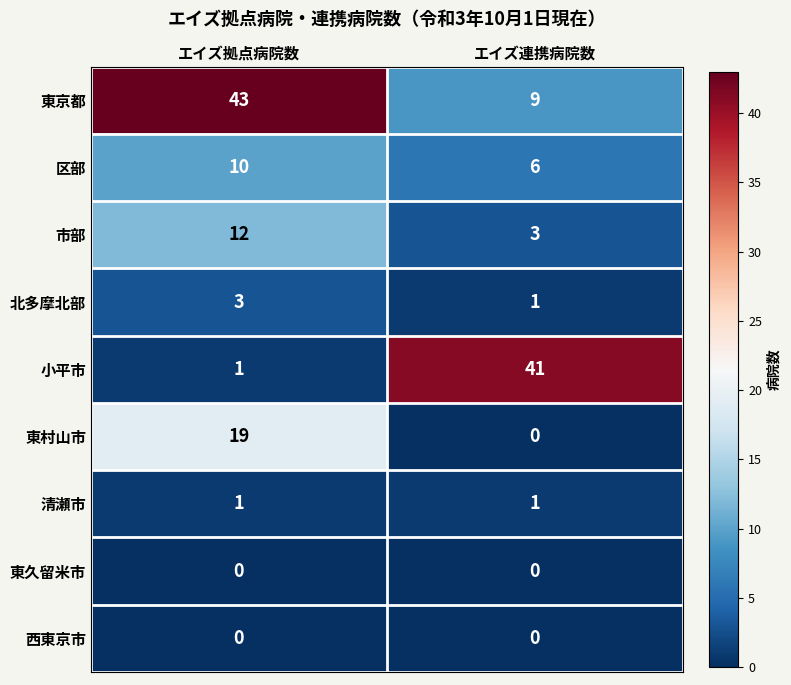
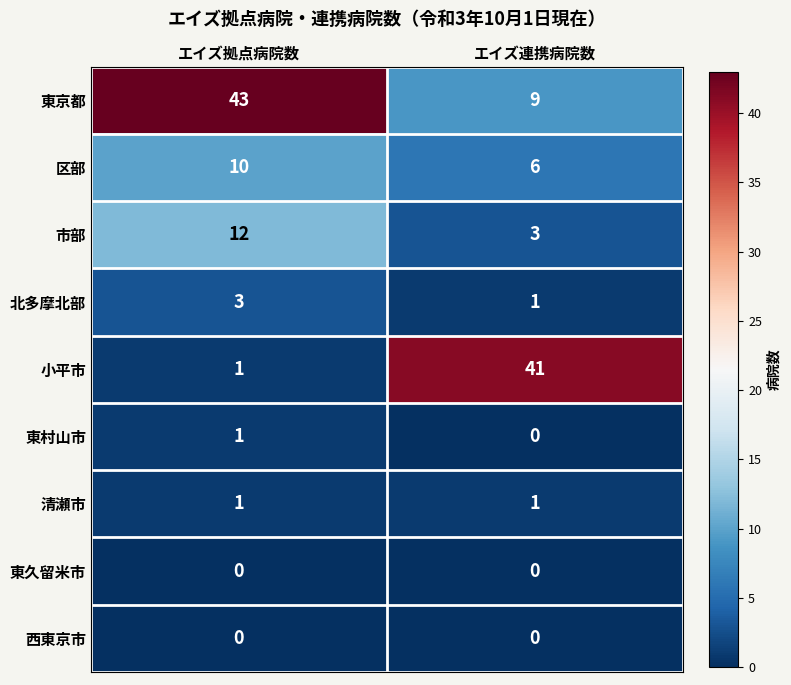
東村山市, エイズ拠点病院数: 19 -> 1
